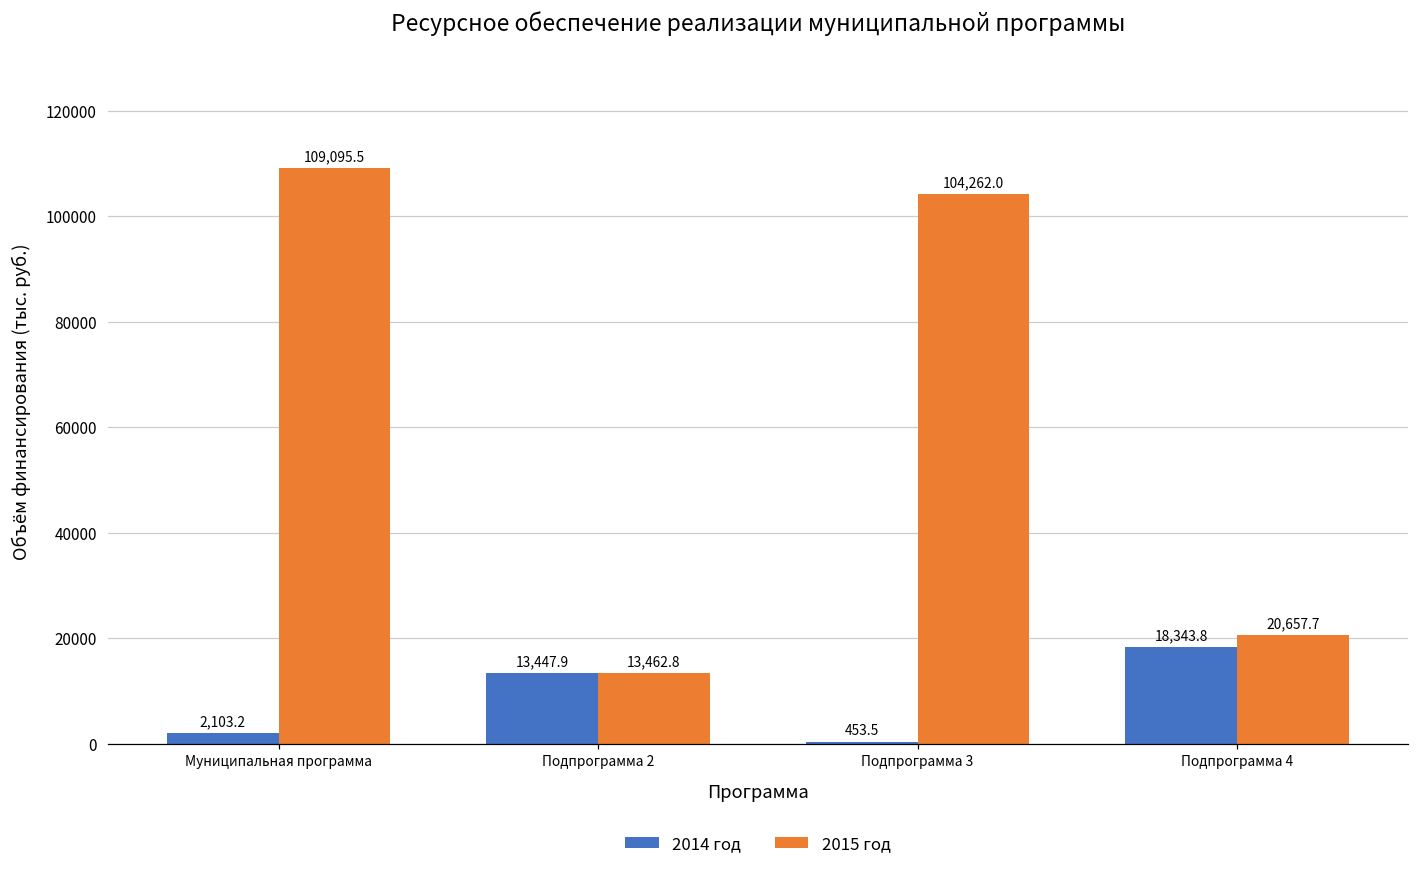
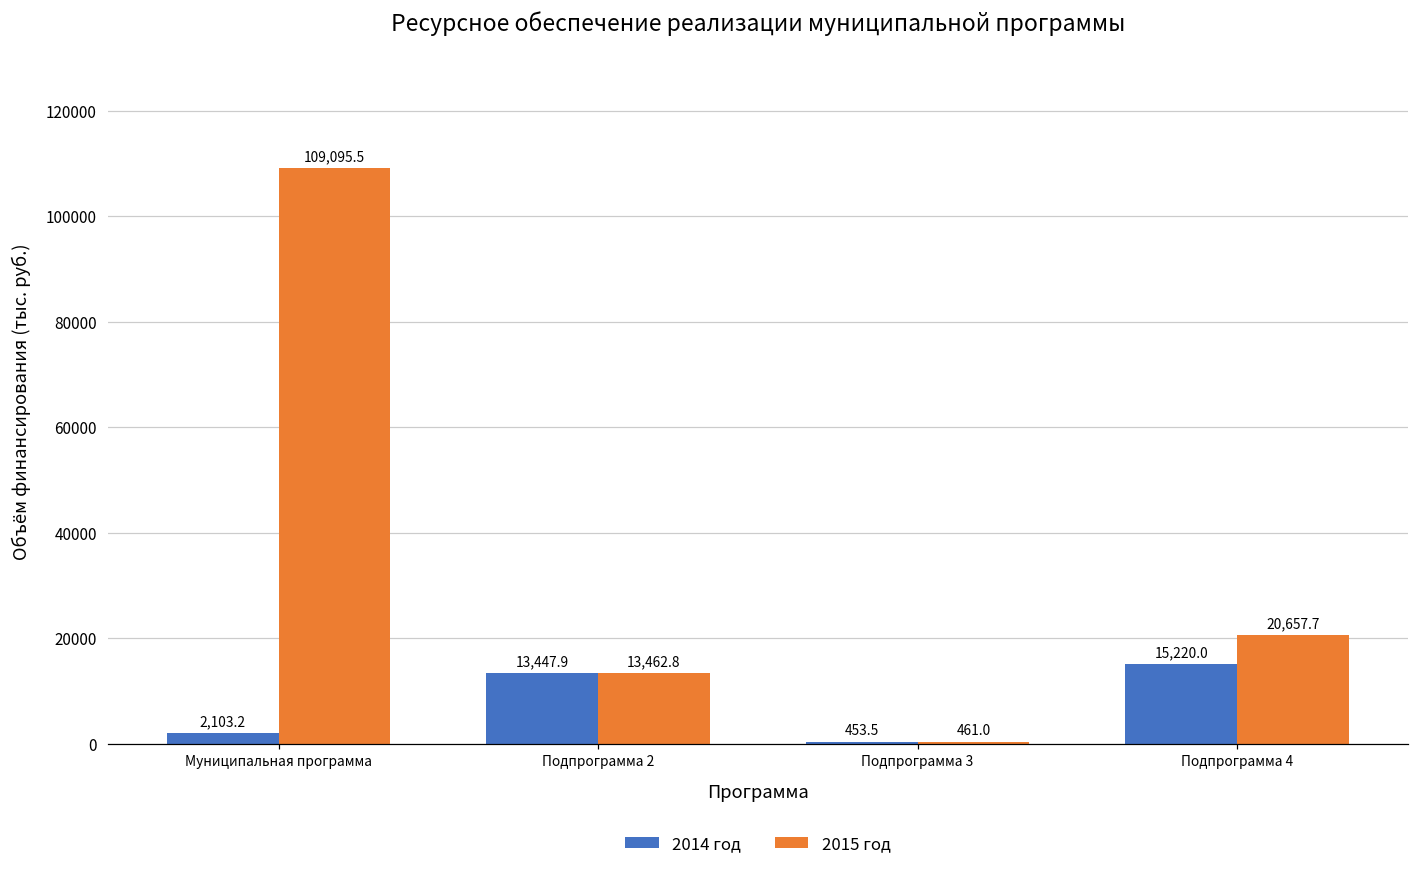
2015 год, Подпрограмма 3: 104,262.0 -> 461.0
2014 год, Подпрограмма 4: 18,343.8 -> 15,220.0
